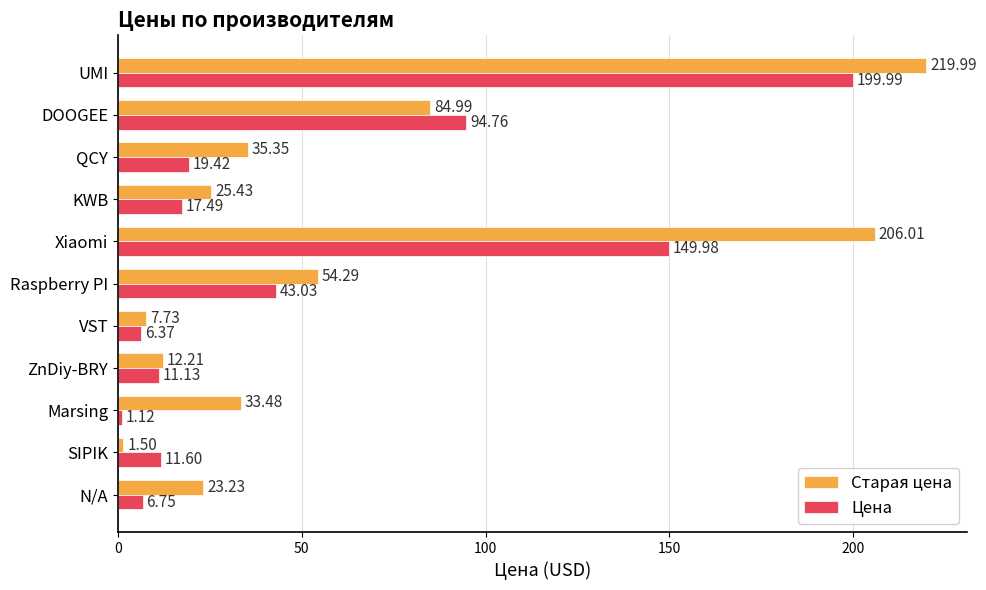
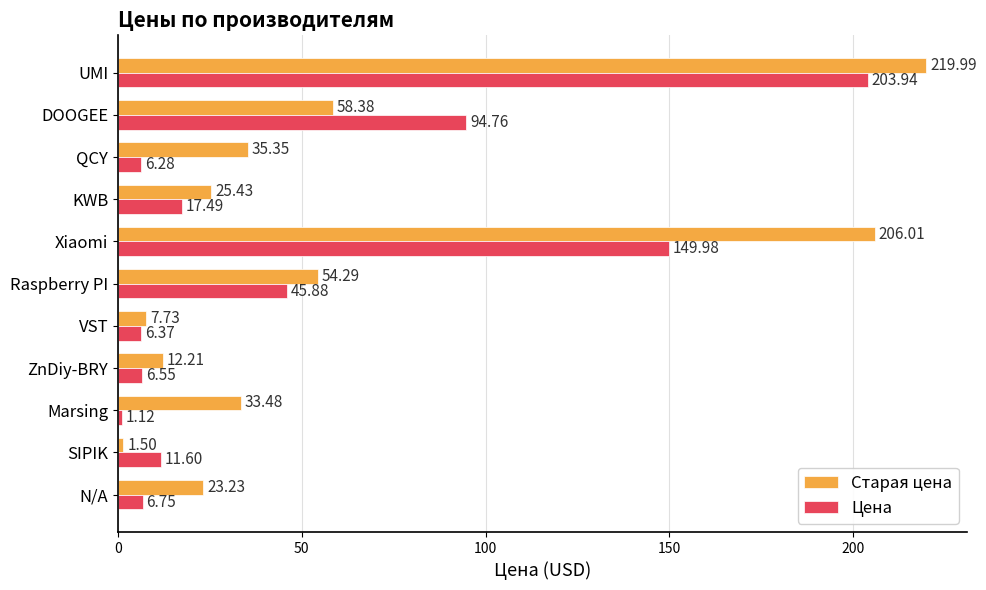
Цена, UMI: 199.99 -> 203.94
Старая цена, DOOGEE: 84.99 -> 58.38
Цена, QCY: 19.42 -> 6.28
Цена, Raspberry PI: 43.03 -> 45.88
Цена, ZnDiy-BRY: 11.13 -> 6.55
